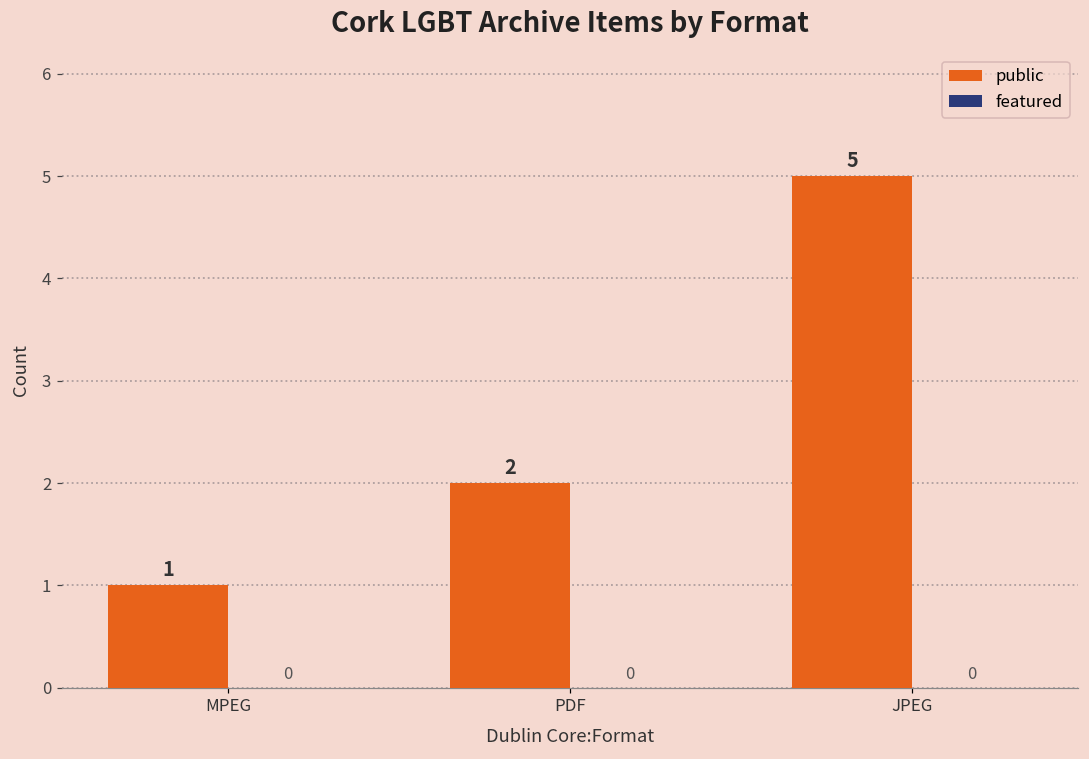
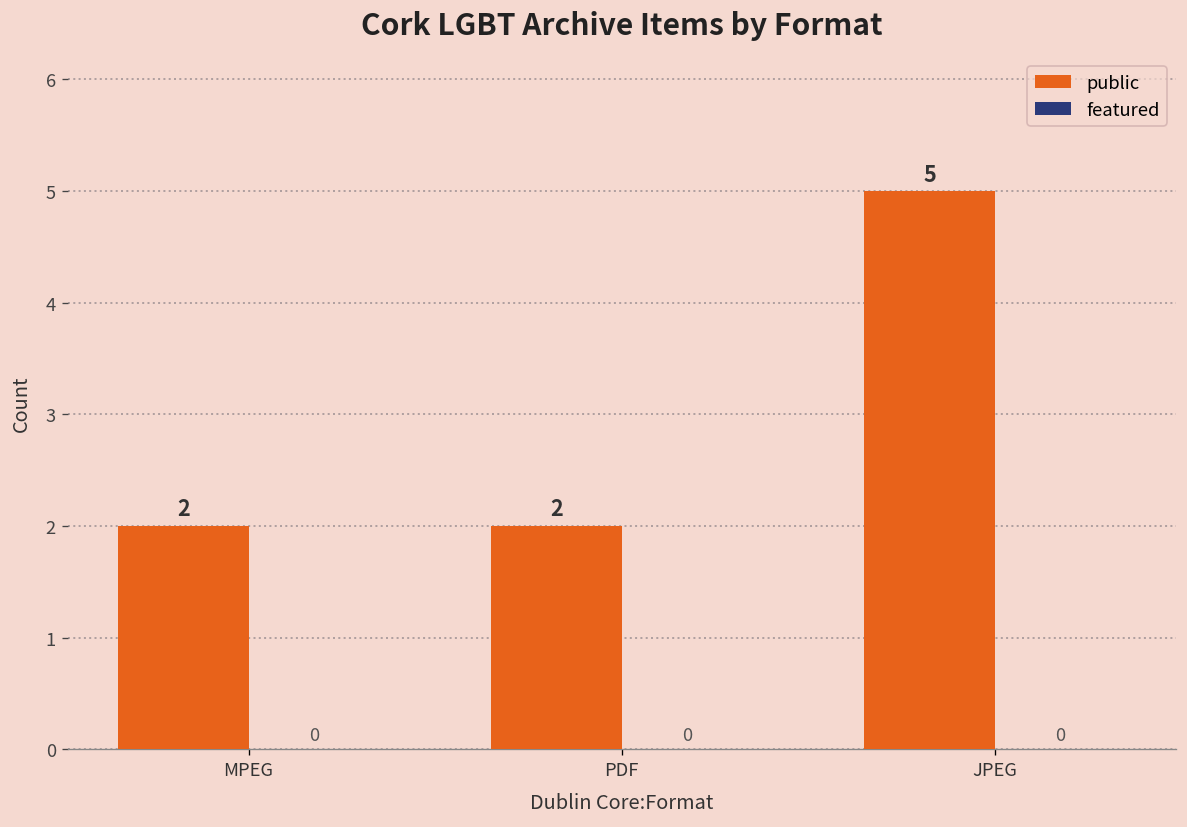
public, MPEG: 1 -> 2
